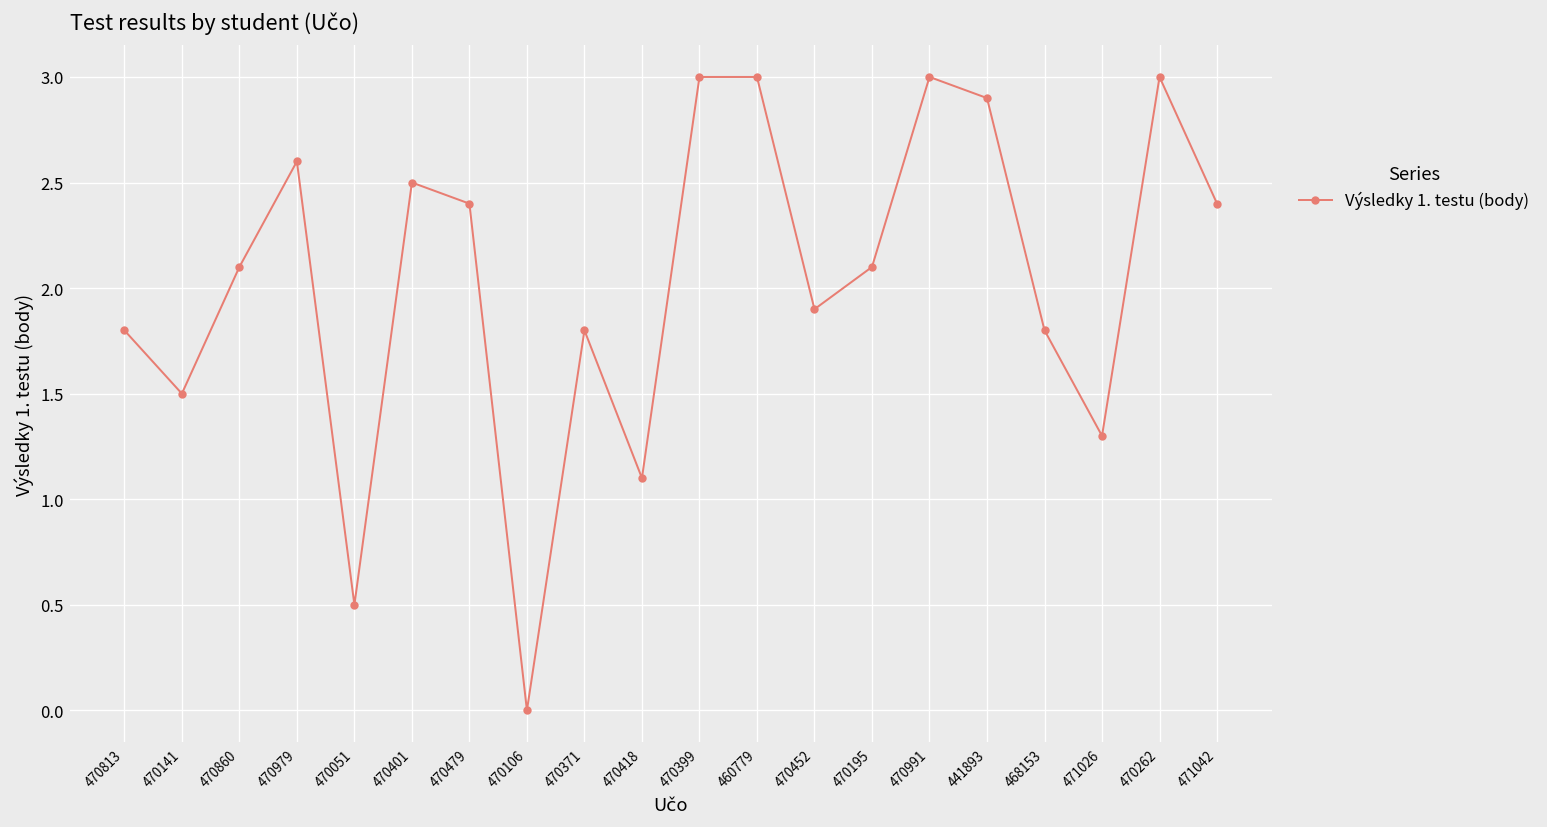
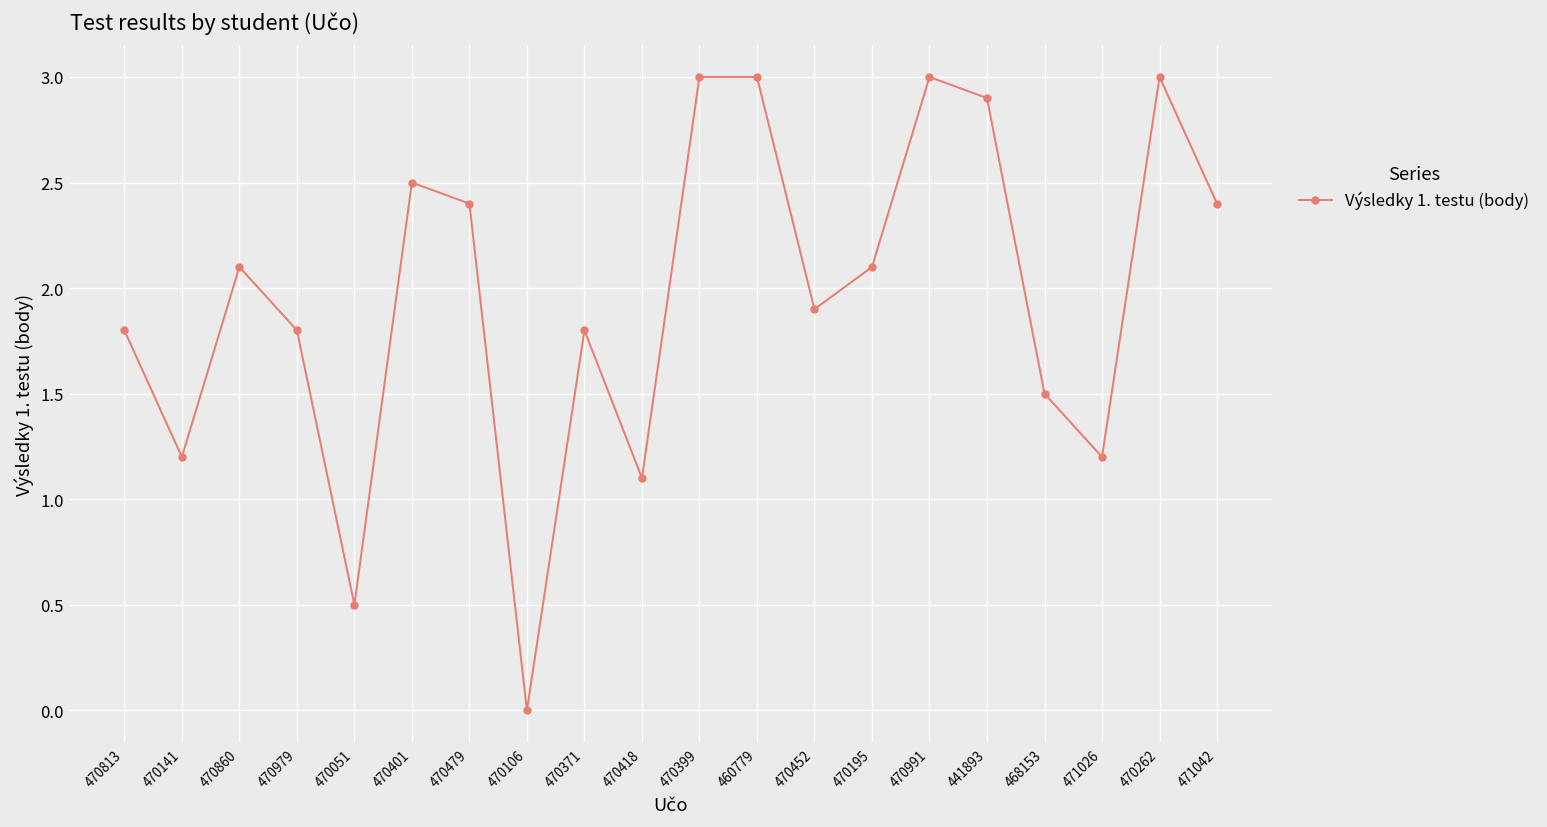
470141: 1.5 -> 1.2
470979: 2.6 -> 1.8
468153: 1.8 -> 1.5
471026: 1.3 -> 1.2
